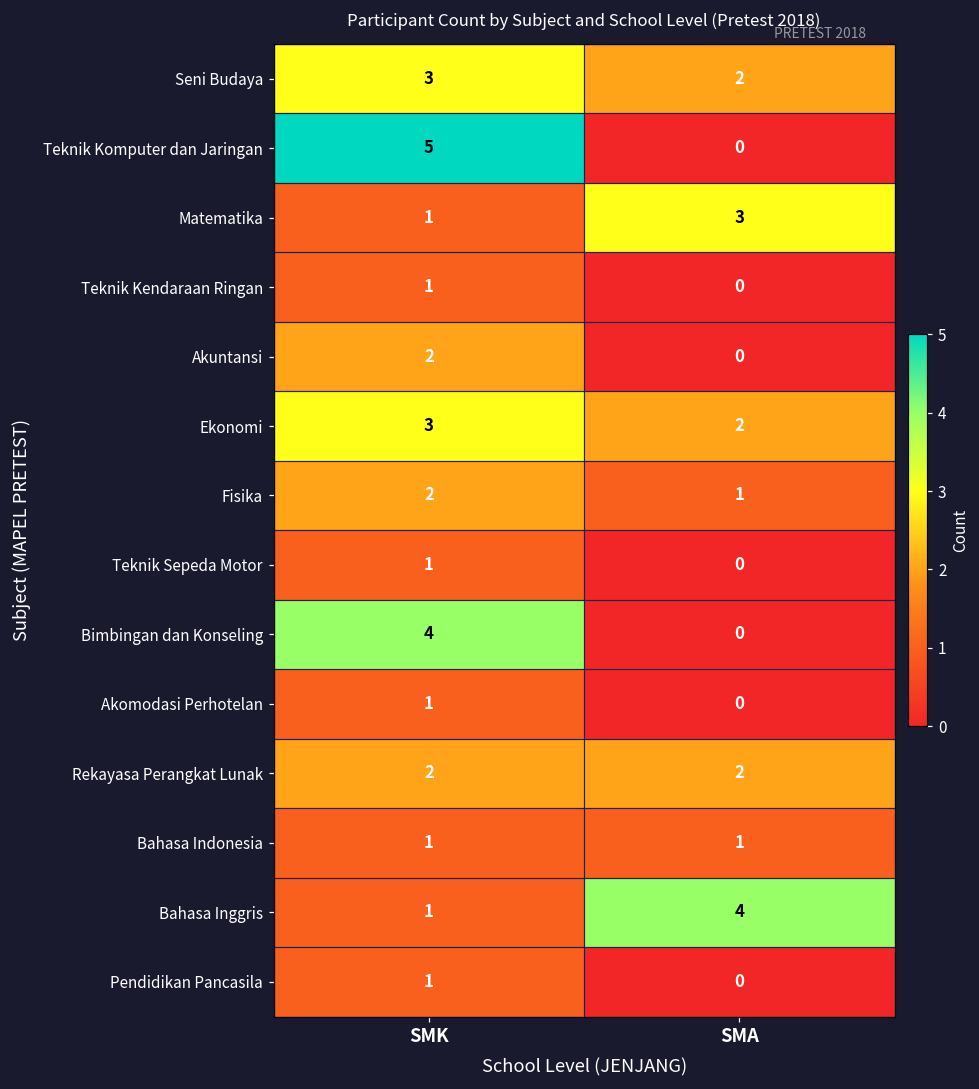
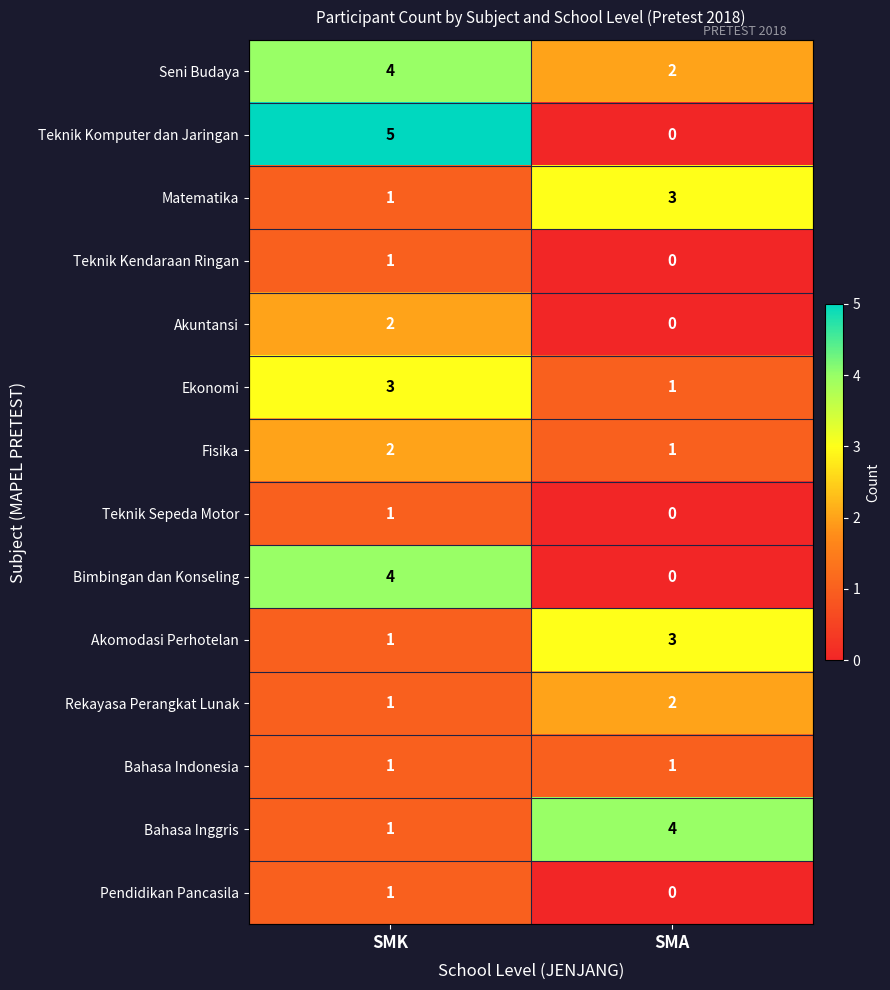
Seni Budaya, SMK: 3 -> 4
Ekonomi, SMA: 2 -> 1
Akomodasi Perhotelan, SMA: 0 -> 3
Rekayasa Perangkat Lunak, SMK: 2 -> 1
